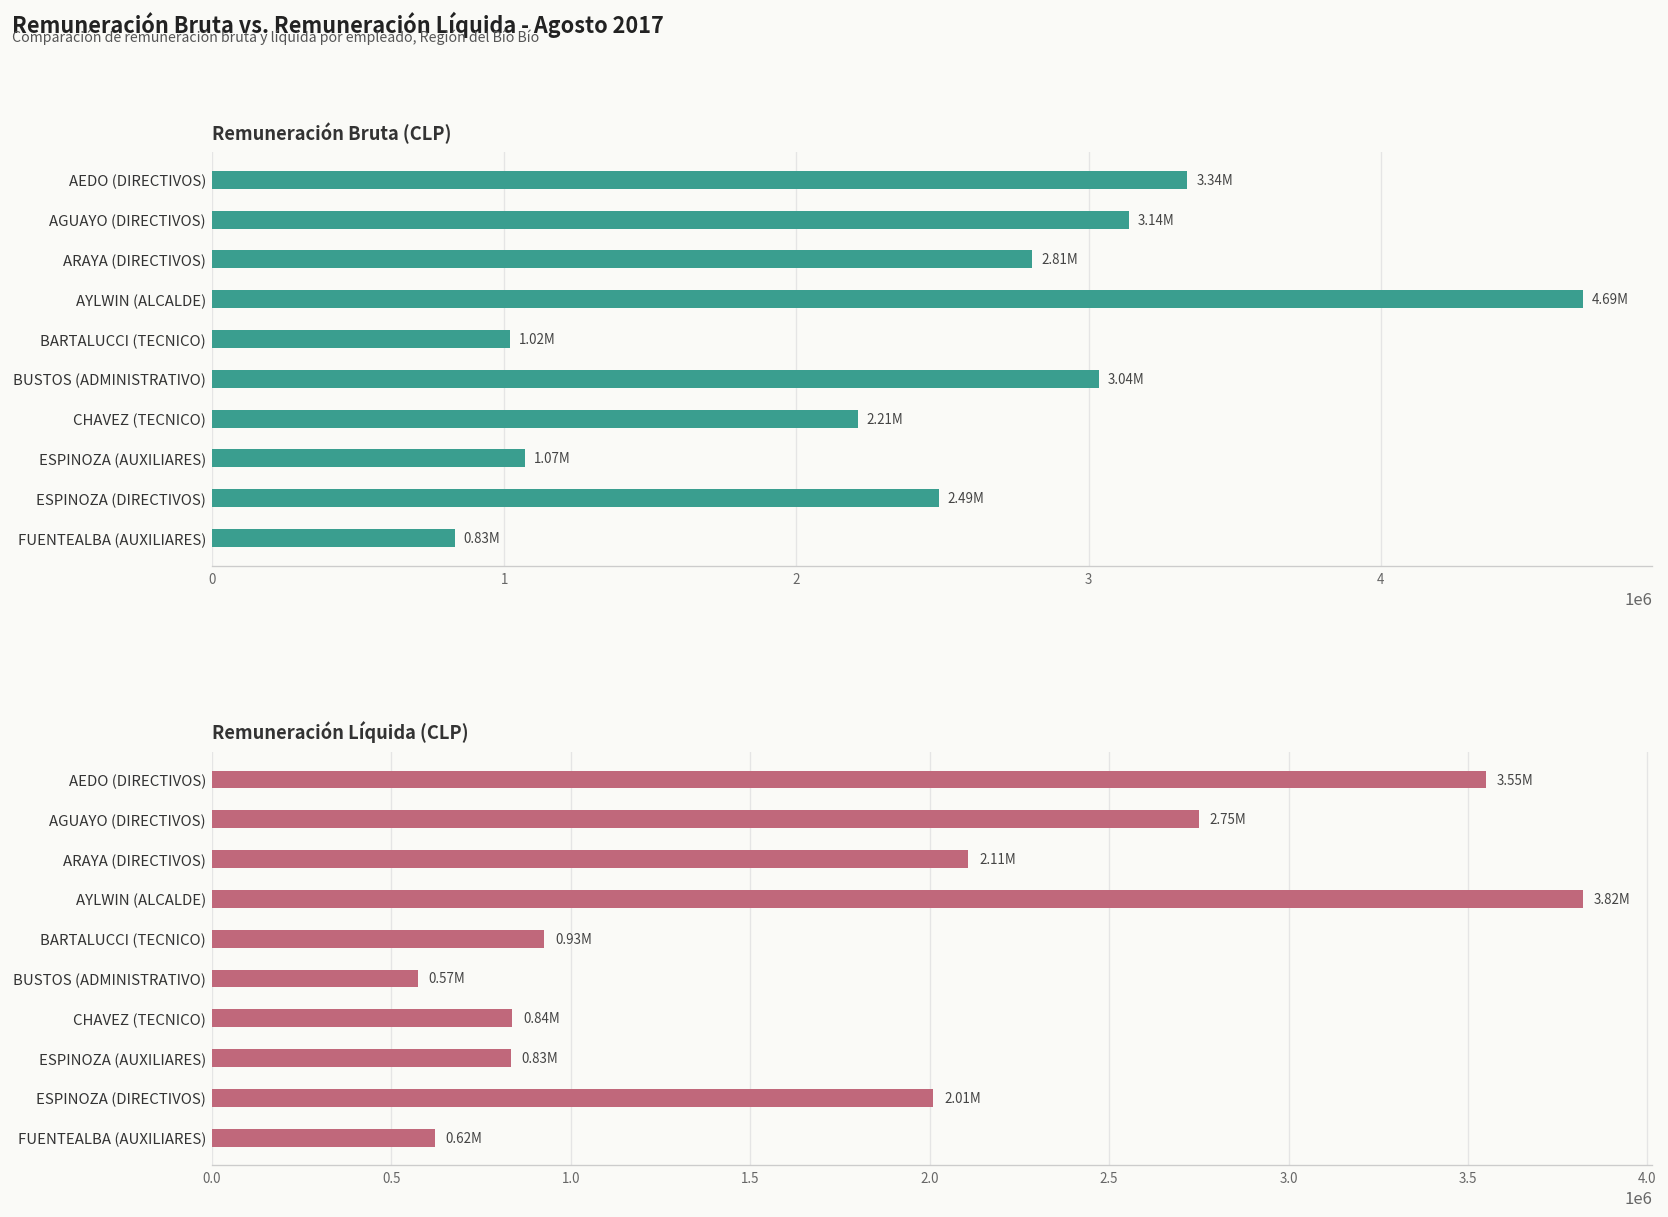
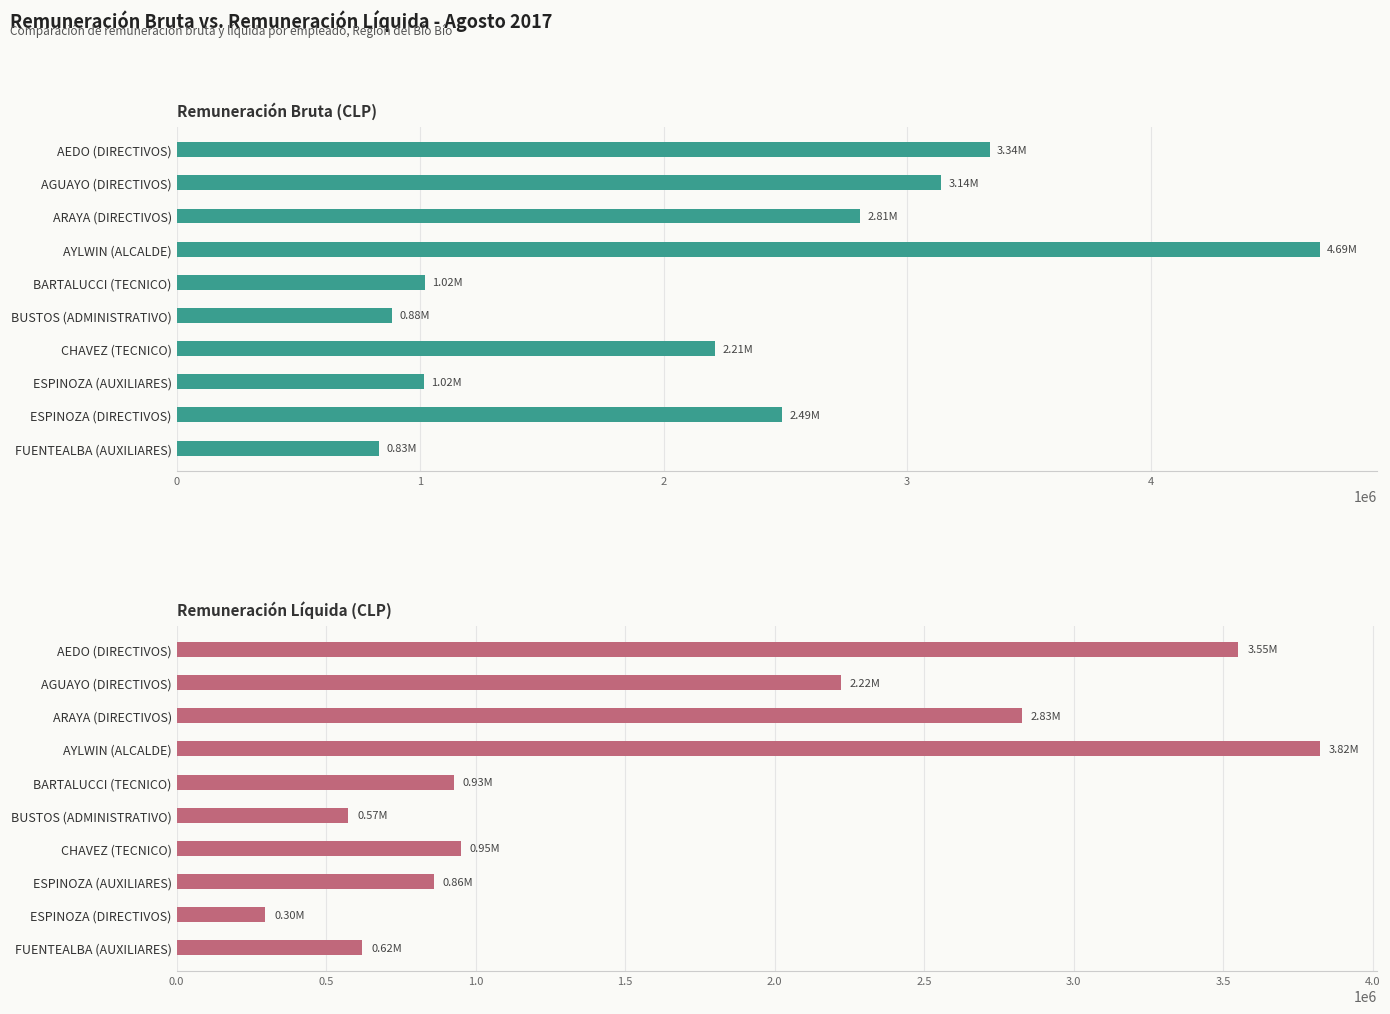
Remuneración Bruta (CLP), BUSTOS (ADMINISTRATIVO): 3.04M -> 0.88M
Remuneración Bruta (CLP), ESPINOZA (AUXILIARES): 1.07M -> 1.02M
Remuneración Líquida (CLP), AGUAYO (DIRECTIVOS): 2.75M -> 2.22M
Remuneración Líquida (CLP), ARAYA (DIRECTIVOS): 2.11M -> 2.83M
Remuneración Líquida (CLP), CHAVEZ (TECNICO): 0.84M -> 0.95M
Remuneración Líquida (CLP), ESPINOZA (AUXILIARES): 0.83M -> 0.86M
Remuneración Líquida (CLP), ESPINOZA (DIRECTIVOS): 2.01M -> 0.30M
